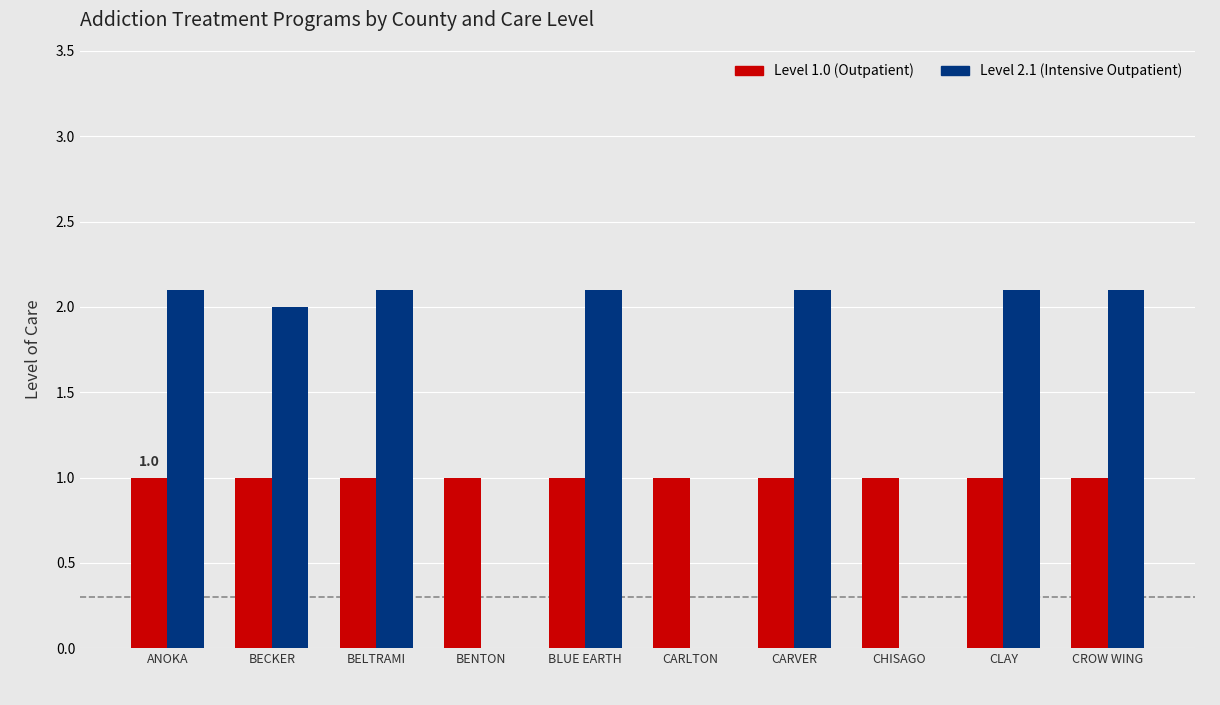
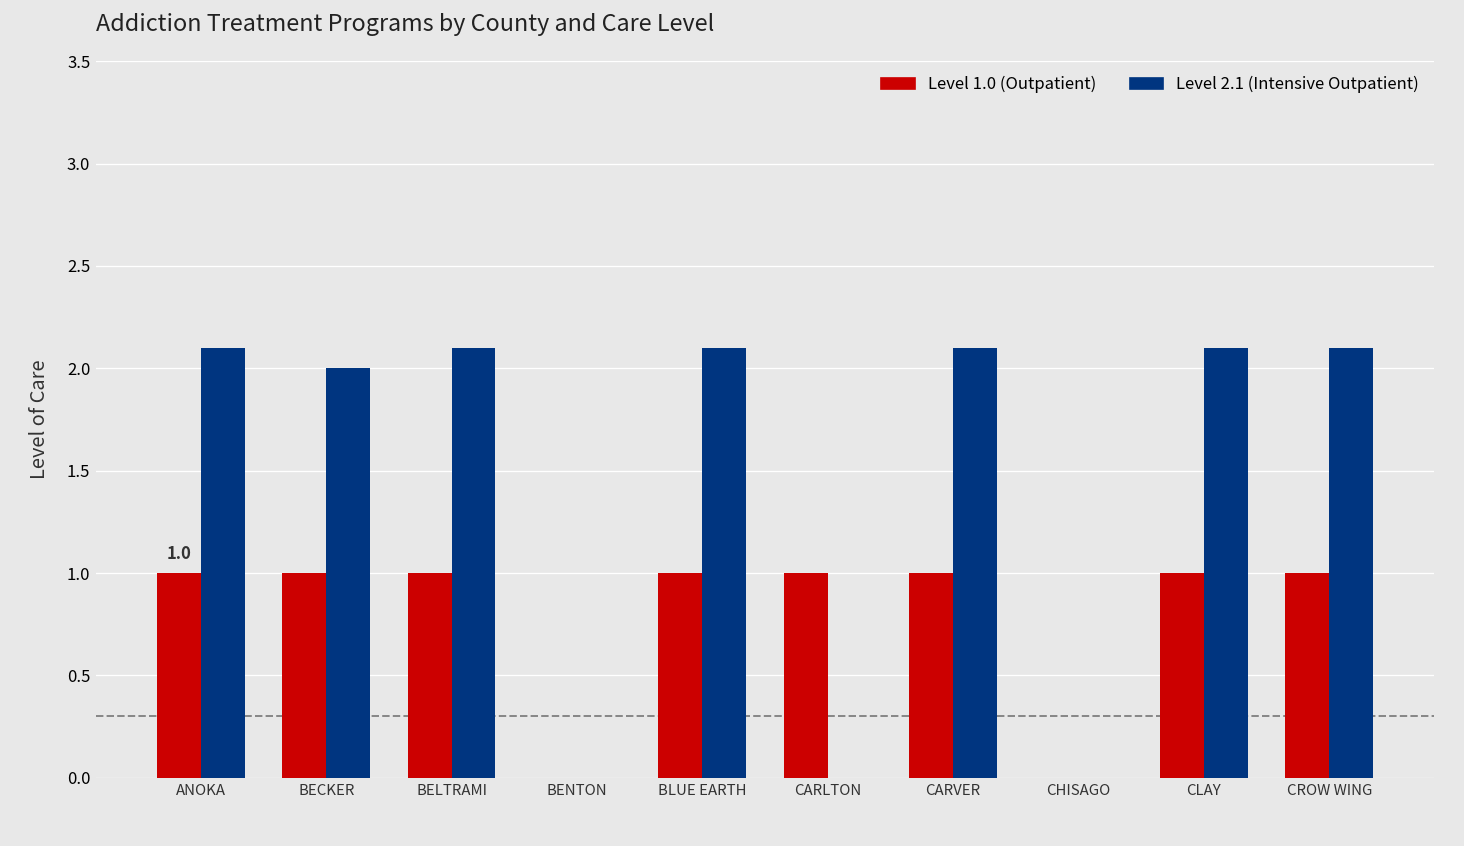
Level 1.0 (Outpatient), BENTON: 1 -> 0
Level 1.0 (Outpatient), CHISAGO: 1 -> 0
